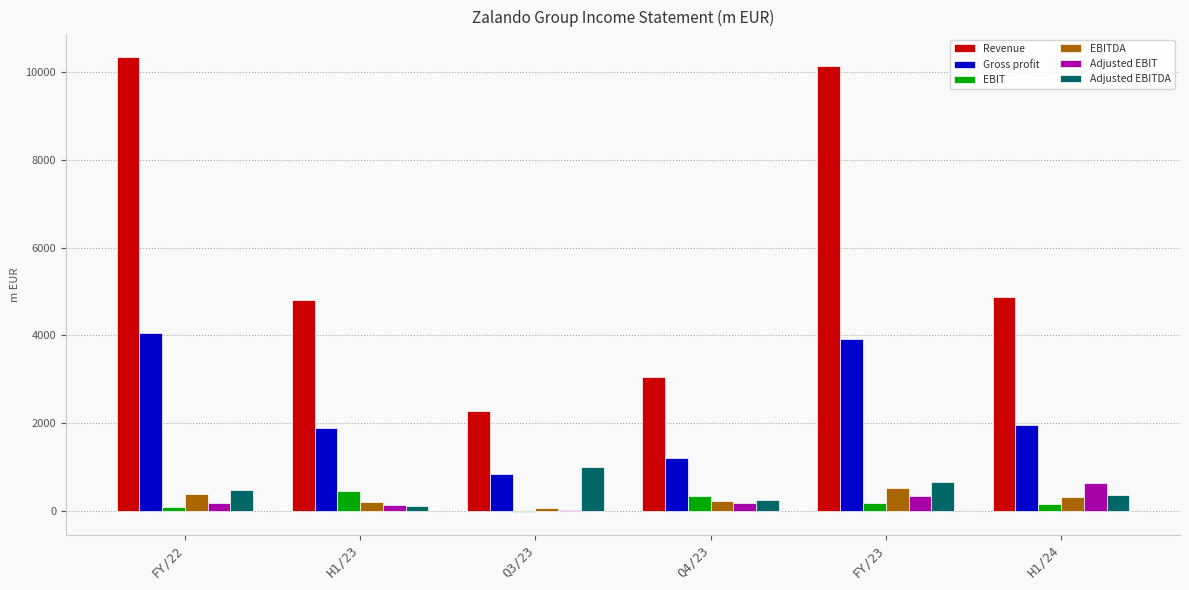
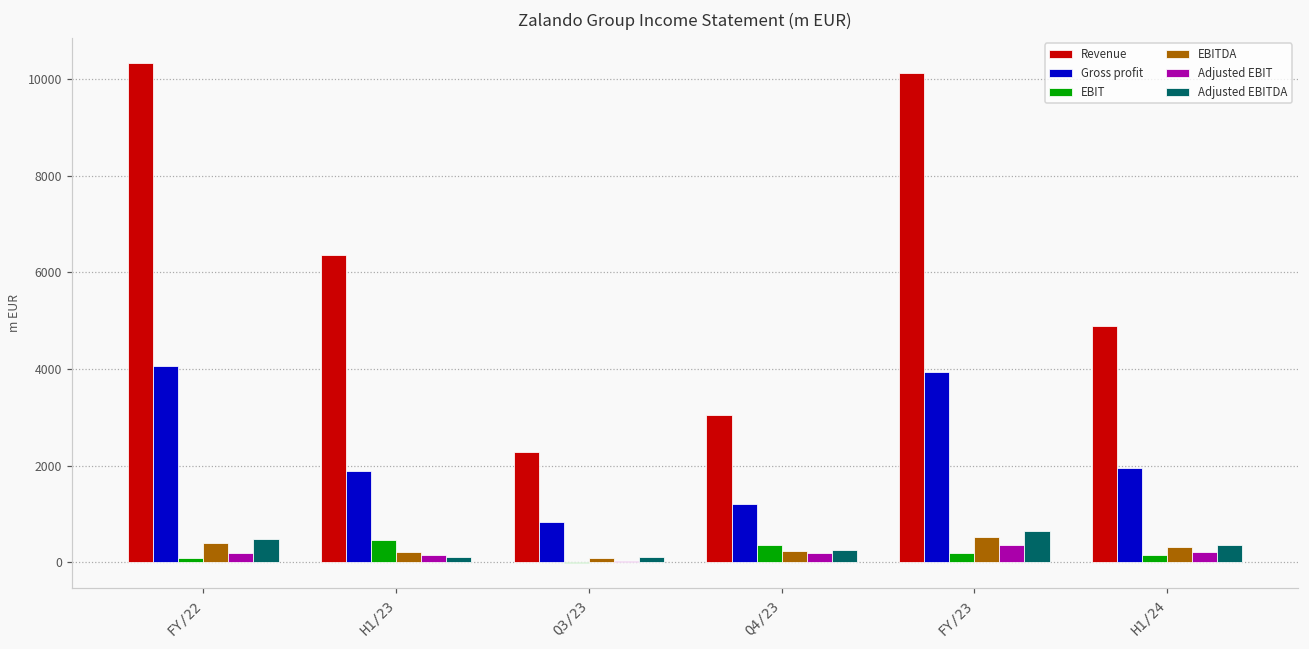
Revenue, H1/23: 4800 -> 6400
Adjusted EBITDA, Q3/23: 1000 -> 100
Adjusted EBIT, H1/24: 600 -> 200
